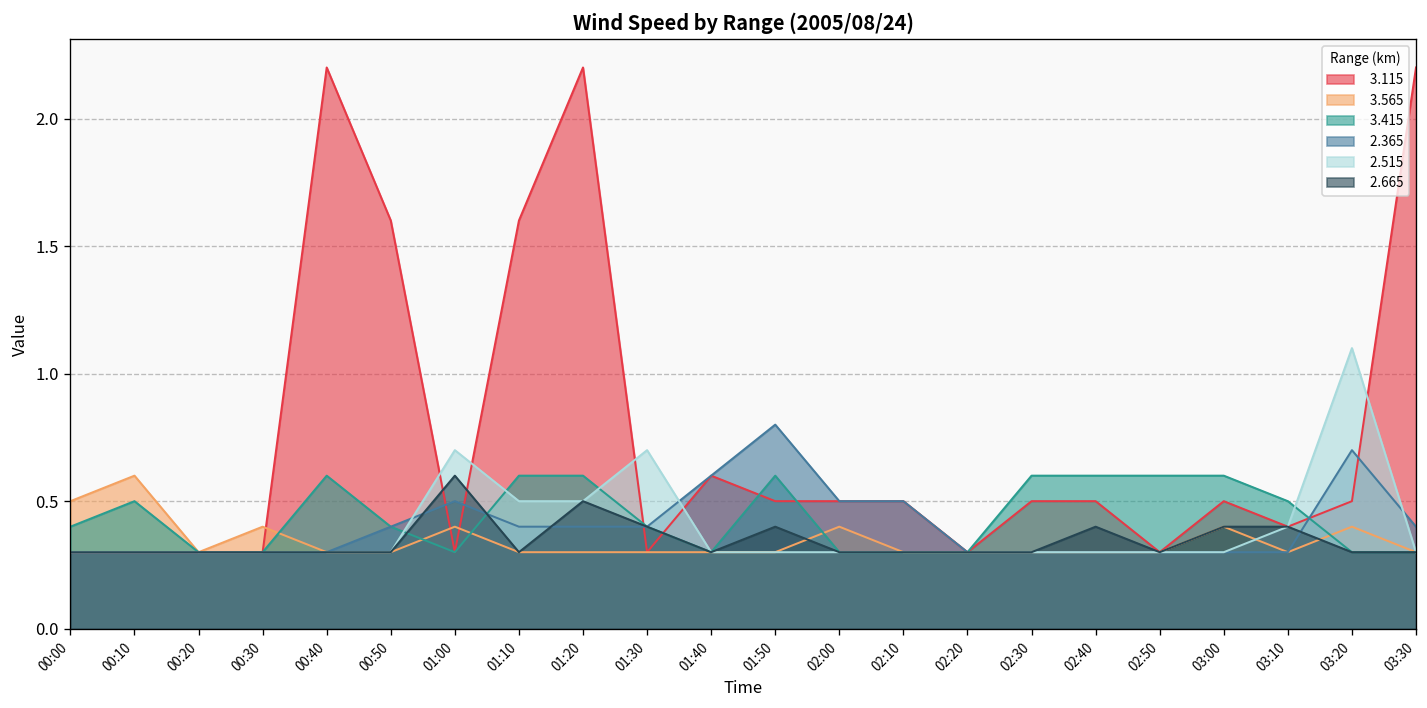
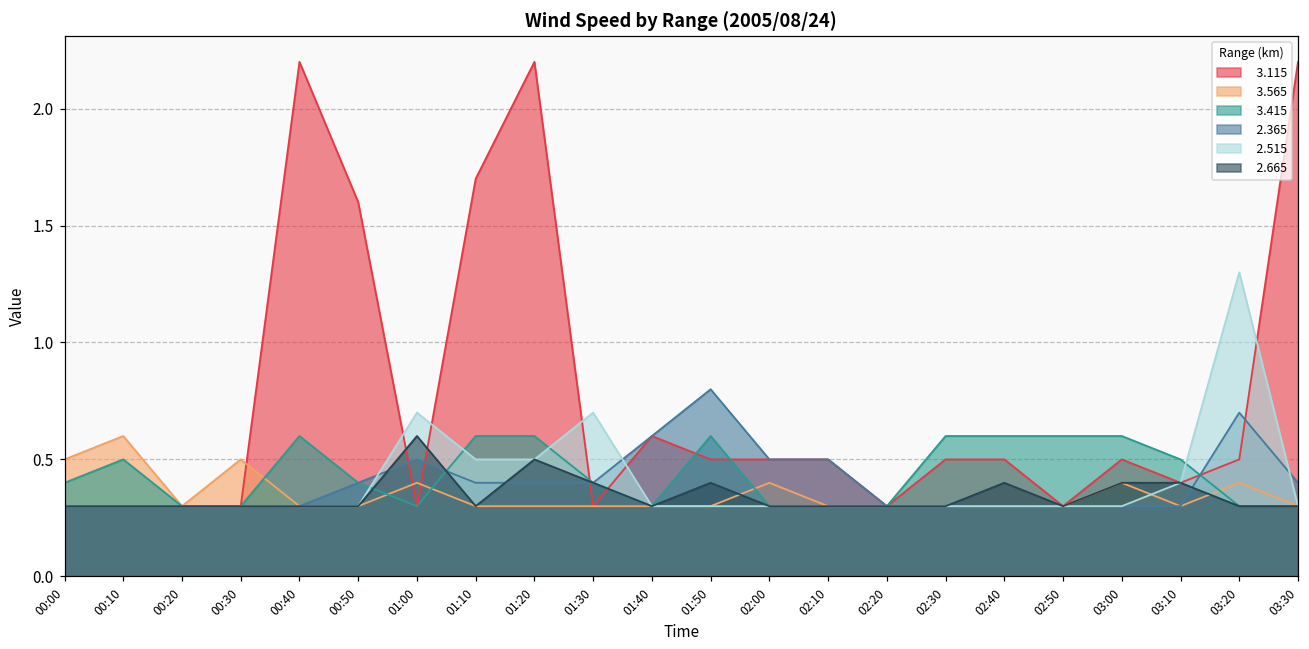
3.565, 00:30: 0.4 -> 0.5
3.115, 01:10: 1.6 -> 1.7
2.515, 03:20: 1.1 -> 1.3
